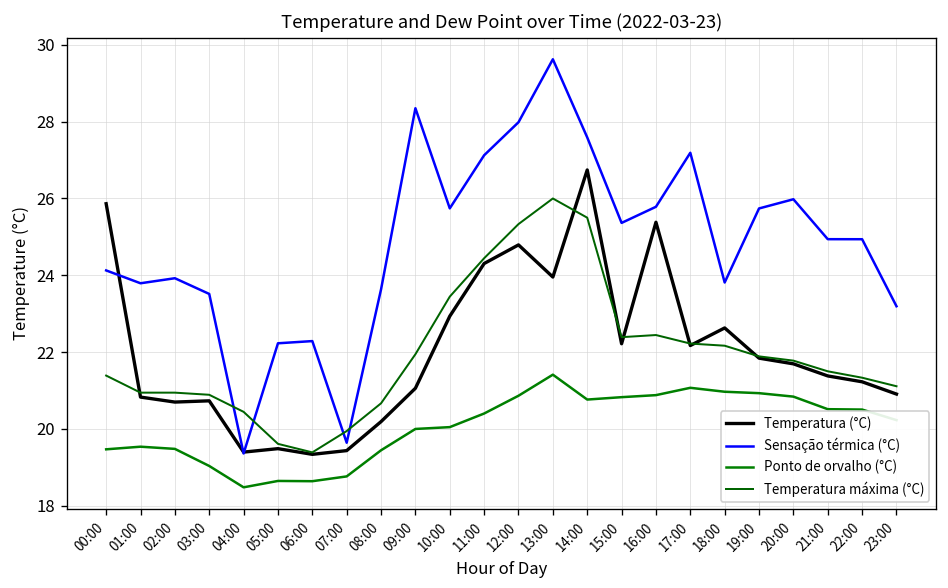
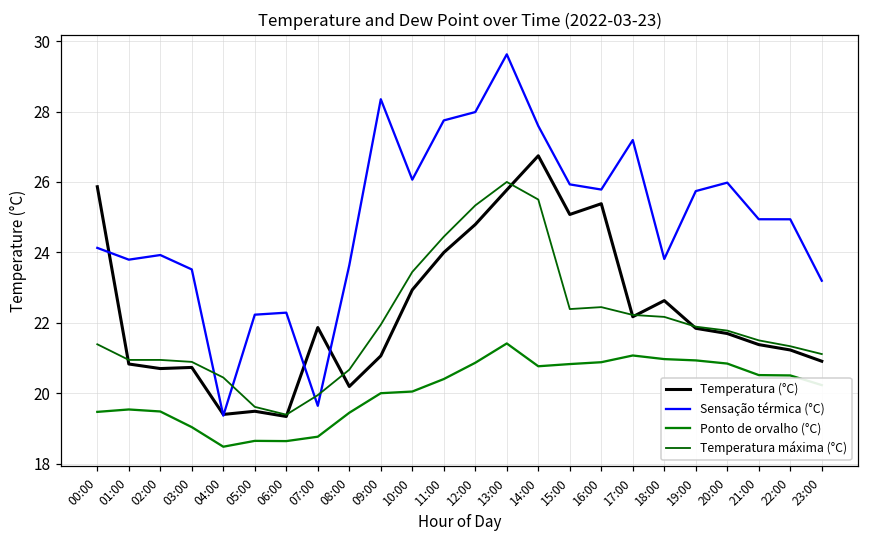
Temperatura (°C), 07:00: 19.4 -> 21.9
Sensação térmica (°C), 10:00: 25.7 -> 26.1
Temperatura (°C), 11:00: 24.3 -> 24.0
Sensação térmica (°C), 11:00: 27.1 -> 27.7
Temperatura (°C), 13:00: 24.0 -> 25.8
Temperatura (°C), 15:00: 22.2 -> 25.1
Sensação térmica (°C), 15:00: 25.4 -> 25.9
